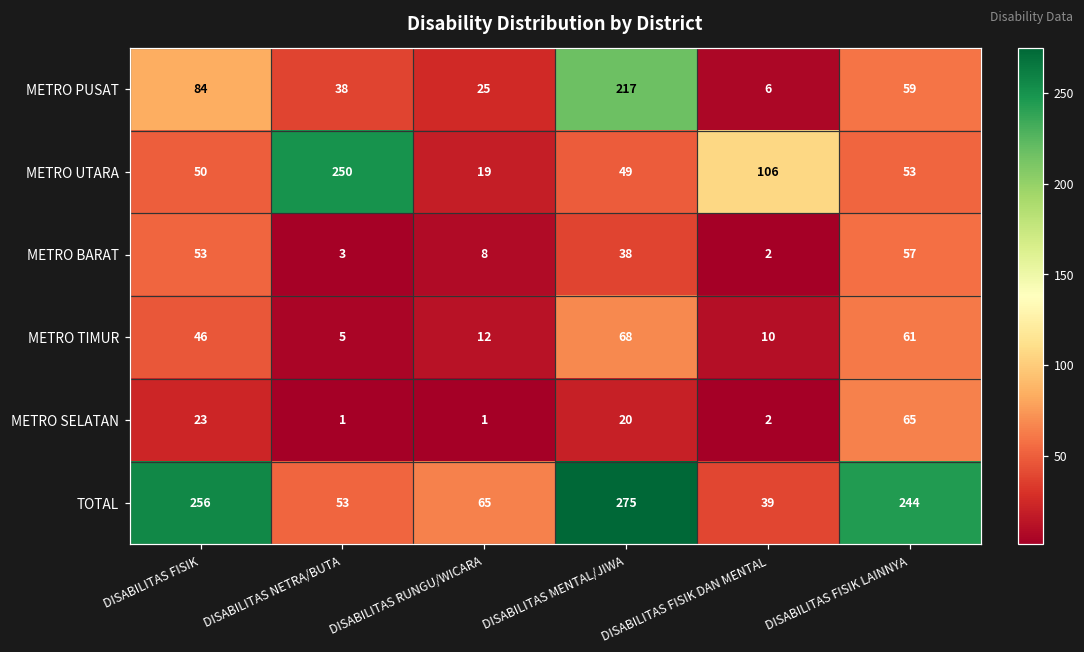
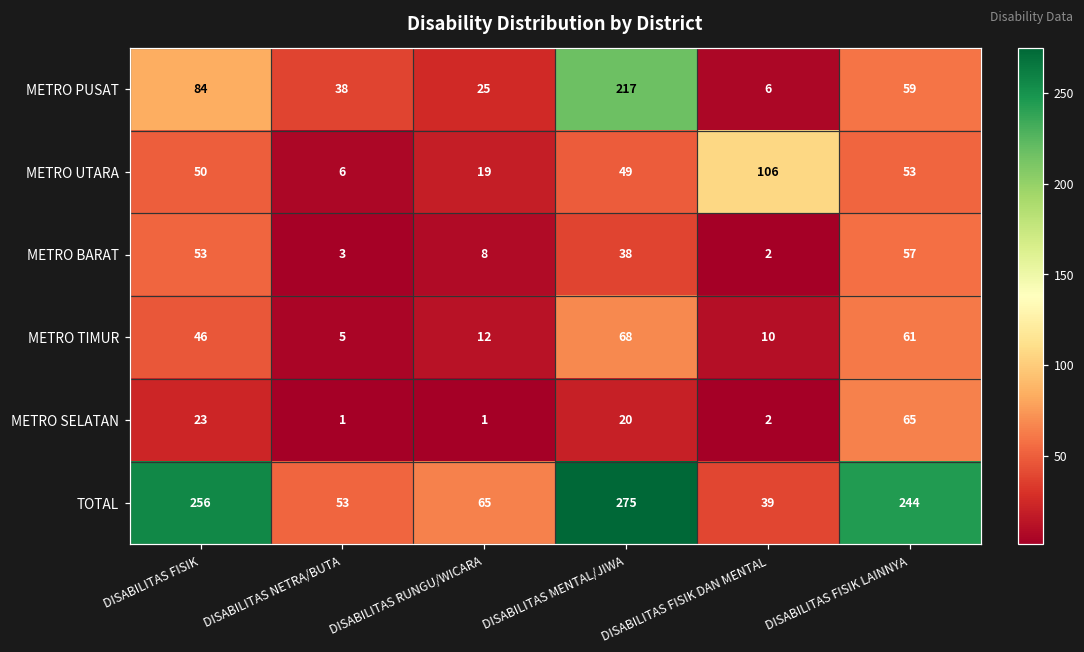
METRO UTARA, DISABILITAS NETRA/BUTA: 250 -> 6
